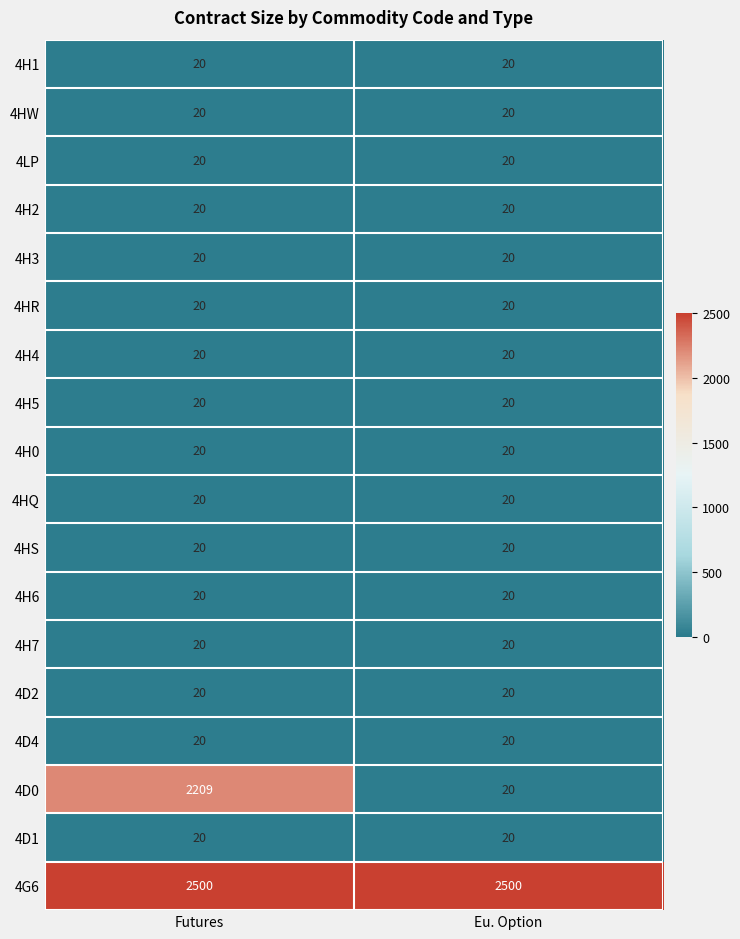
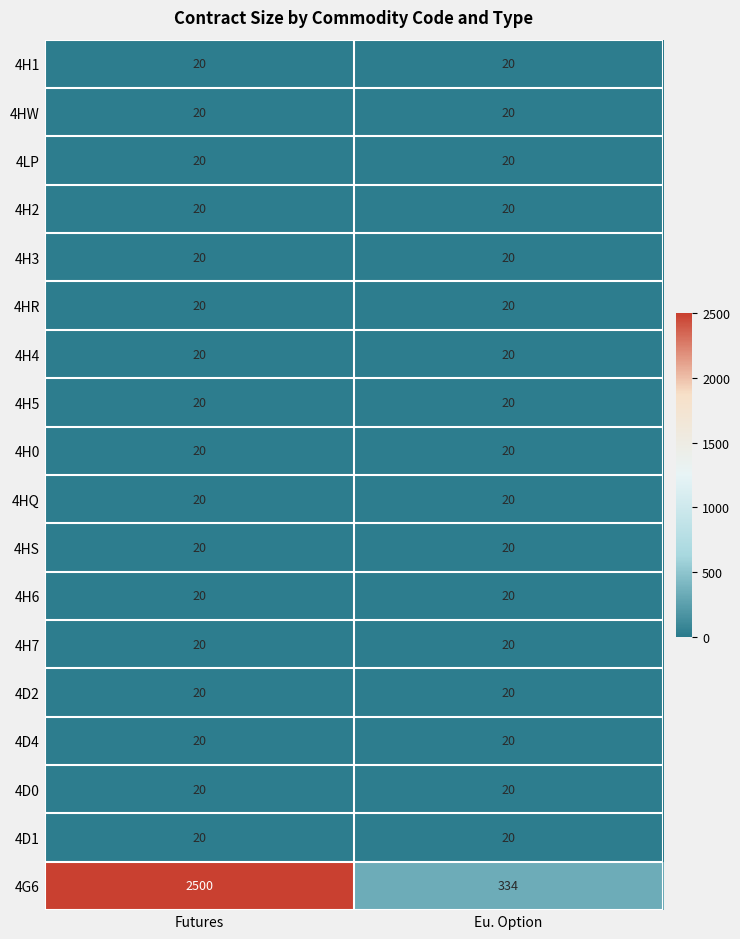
4D0, Futures: 2209 -> 20
4G6, Eu. Option: 2500 -> 334
